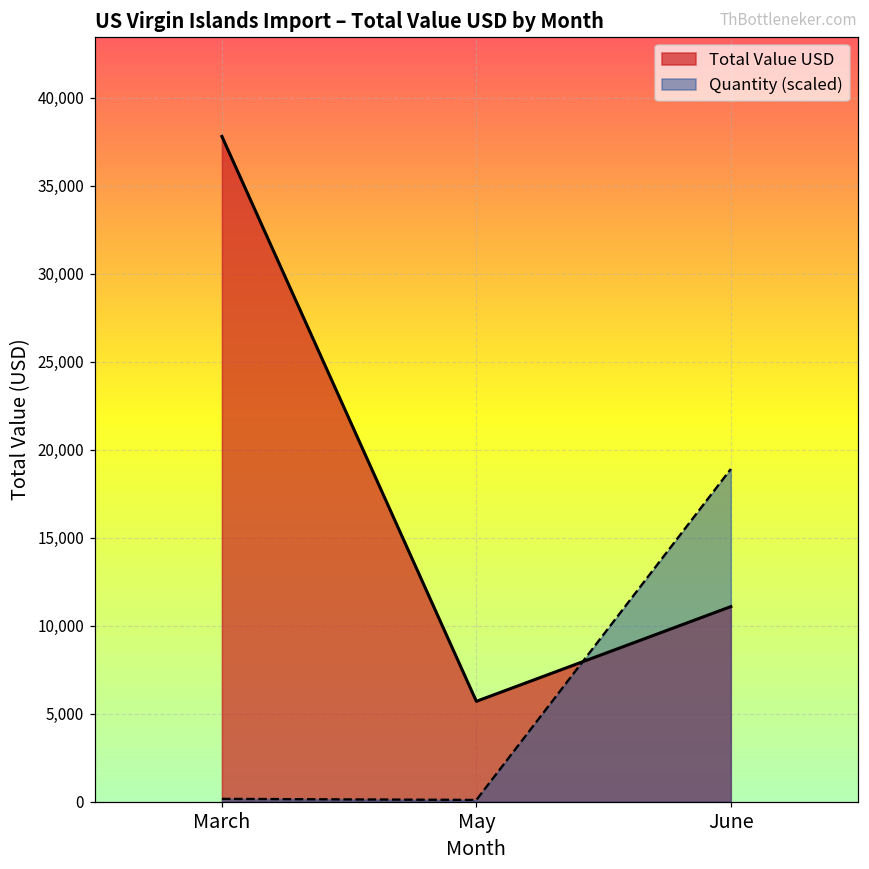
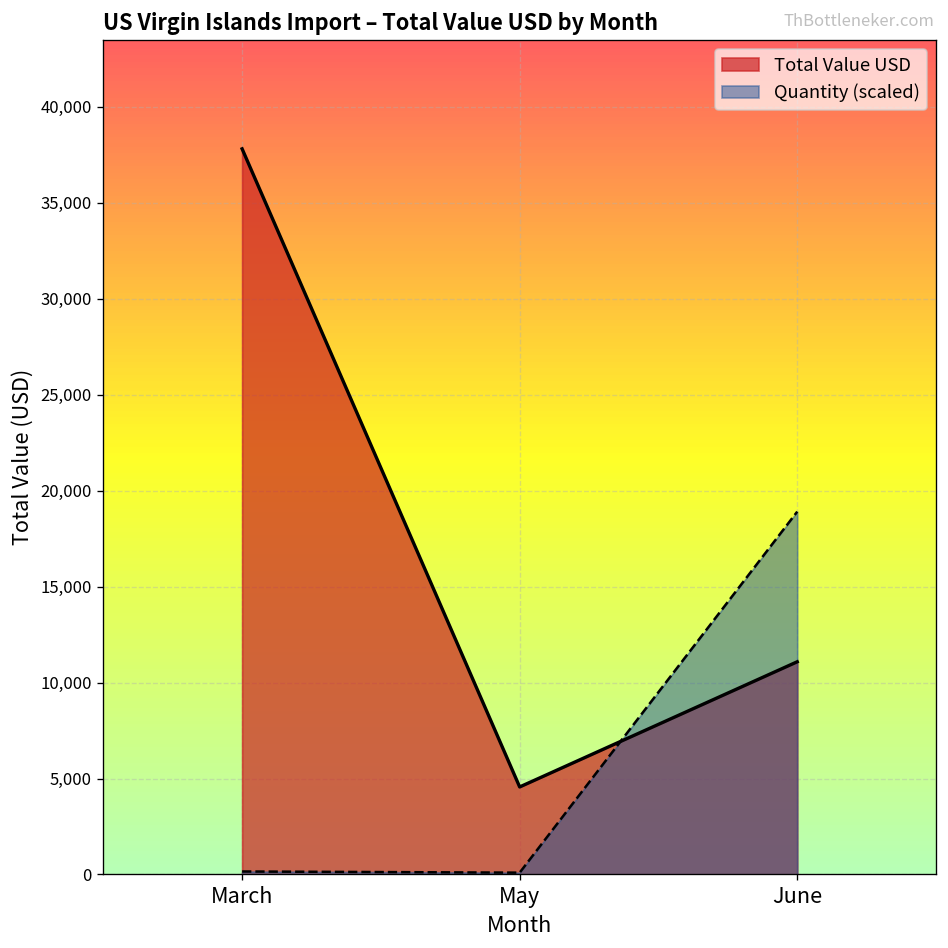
Total Value USD, May: 5,700 -> 4,600
